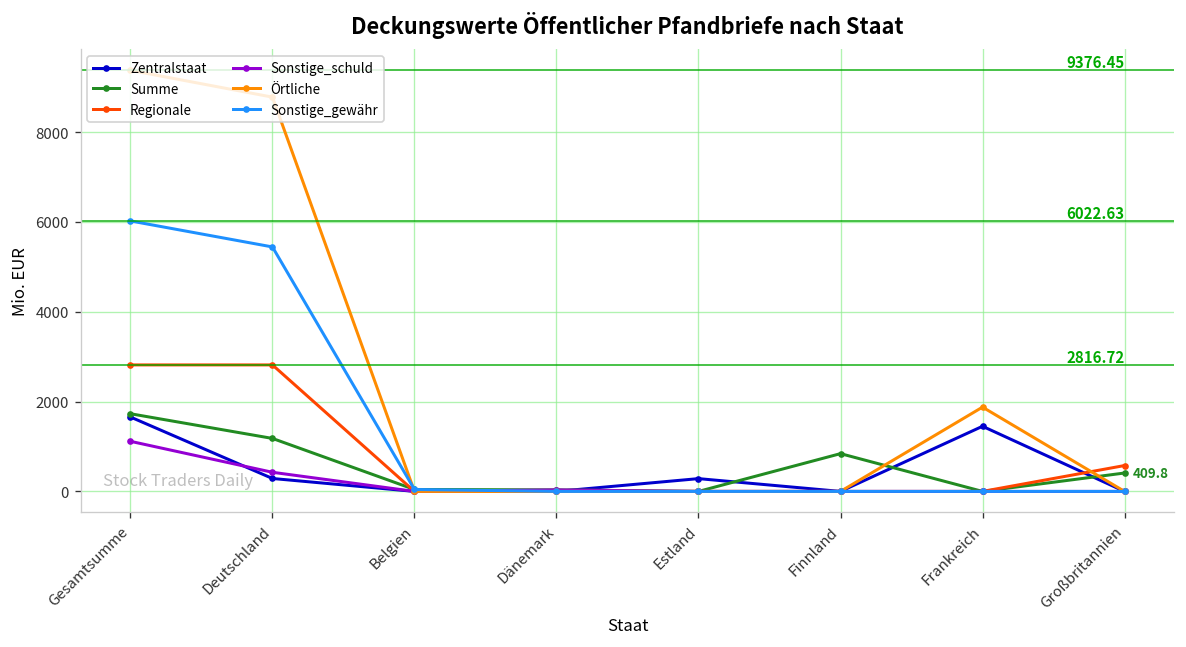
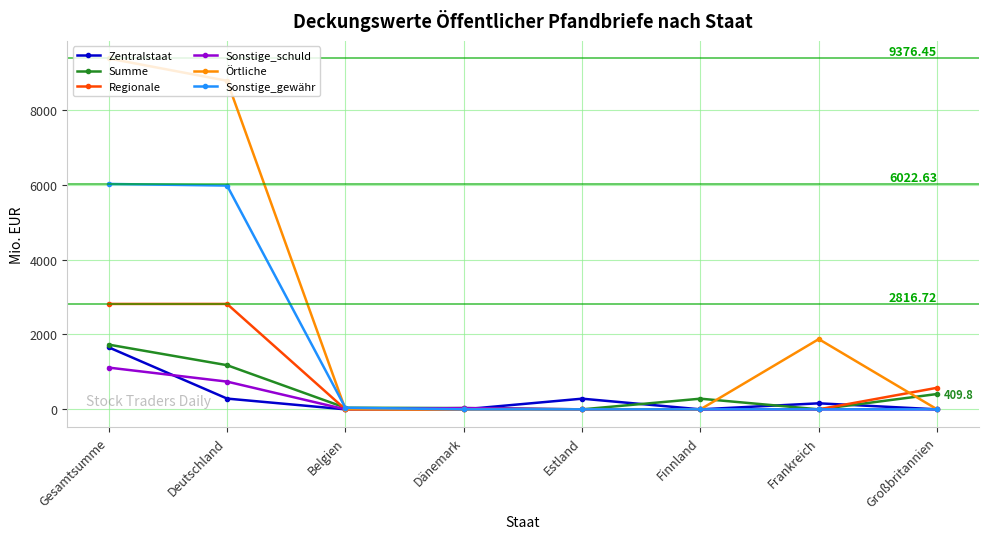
Sonstige_schuld, Deutschland: 400 -> 700
Sonstige_gewähr, Deutschland: 5400 -> 6000
Summe, Finnland: 800 -> 300
Zentralstaat, Frankreich: 1500 -> 200
